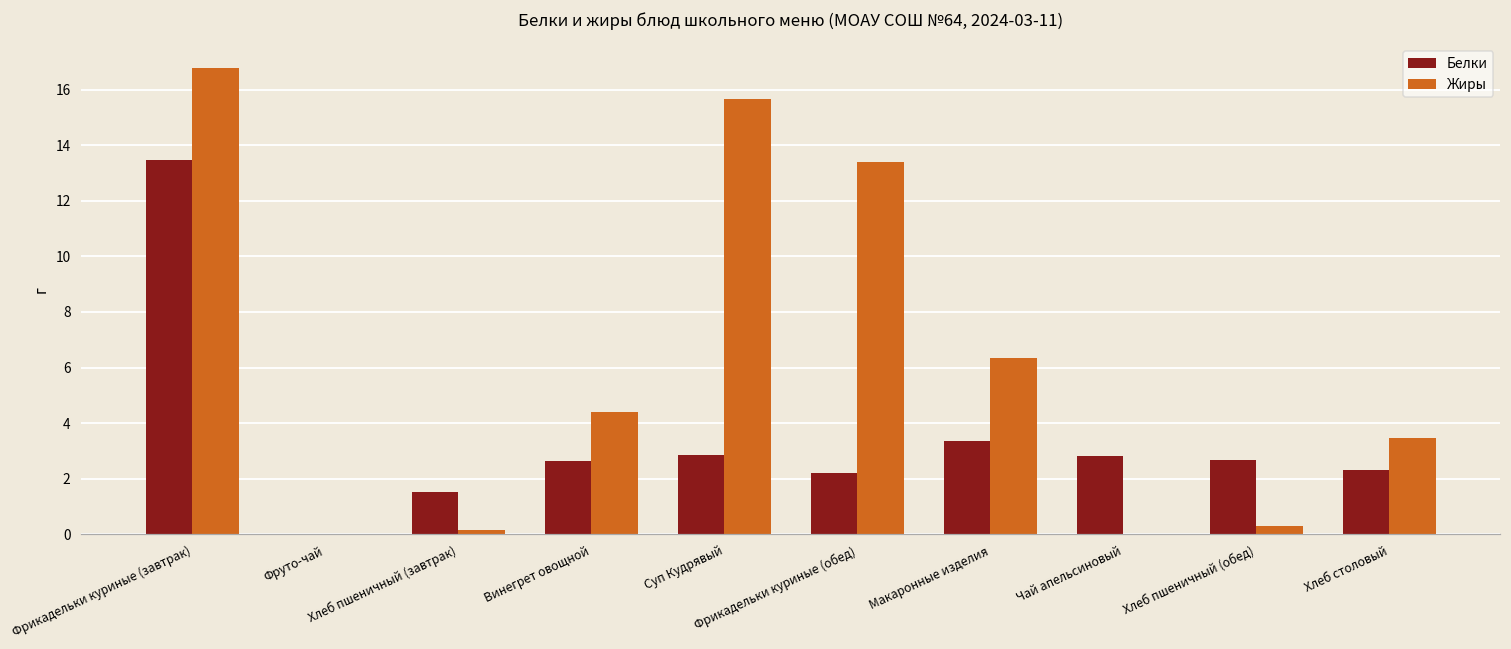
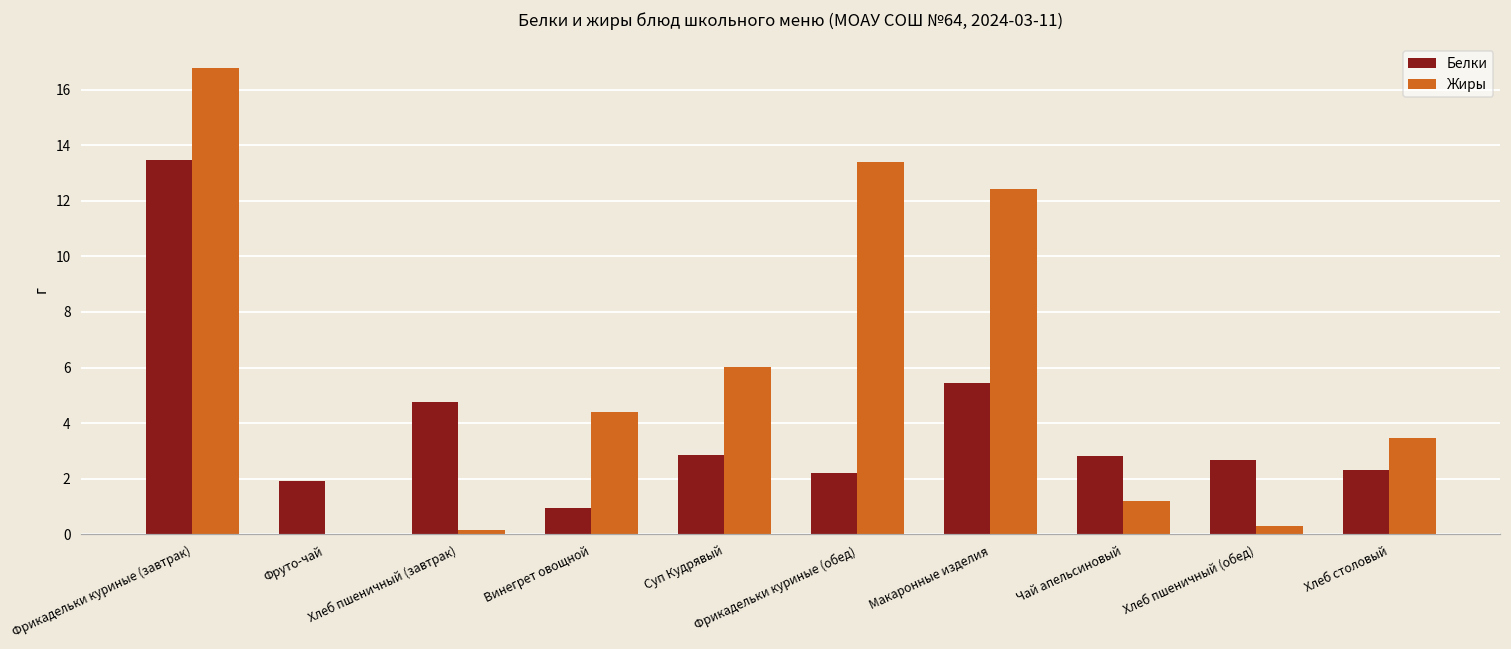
Белки, Фруто-чай: 0.0 -> 1.9
Белки, Хлеб пшеничный (завтрак): 1.5 -> 4.8
Белки, Винегрет овощной: 2.6 -> 0.9
Жиры, Суп Кудрявый: 15.7 -> 6.0
Белки, Макаронные изделия: 3.4 -> 5.4
Жиры, Макаронные изделия: 6.4 -> 12.4
Жиры, Чай апельсиновый: 0.0 -> 1.2
